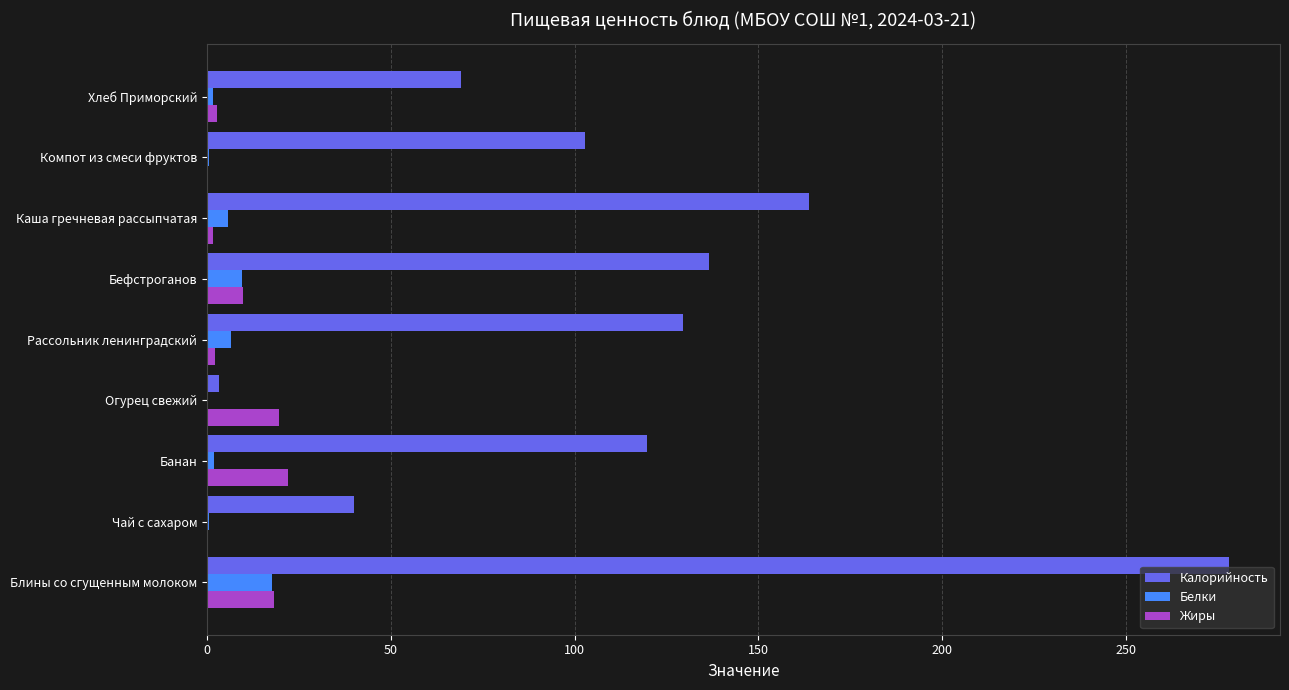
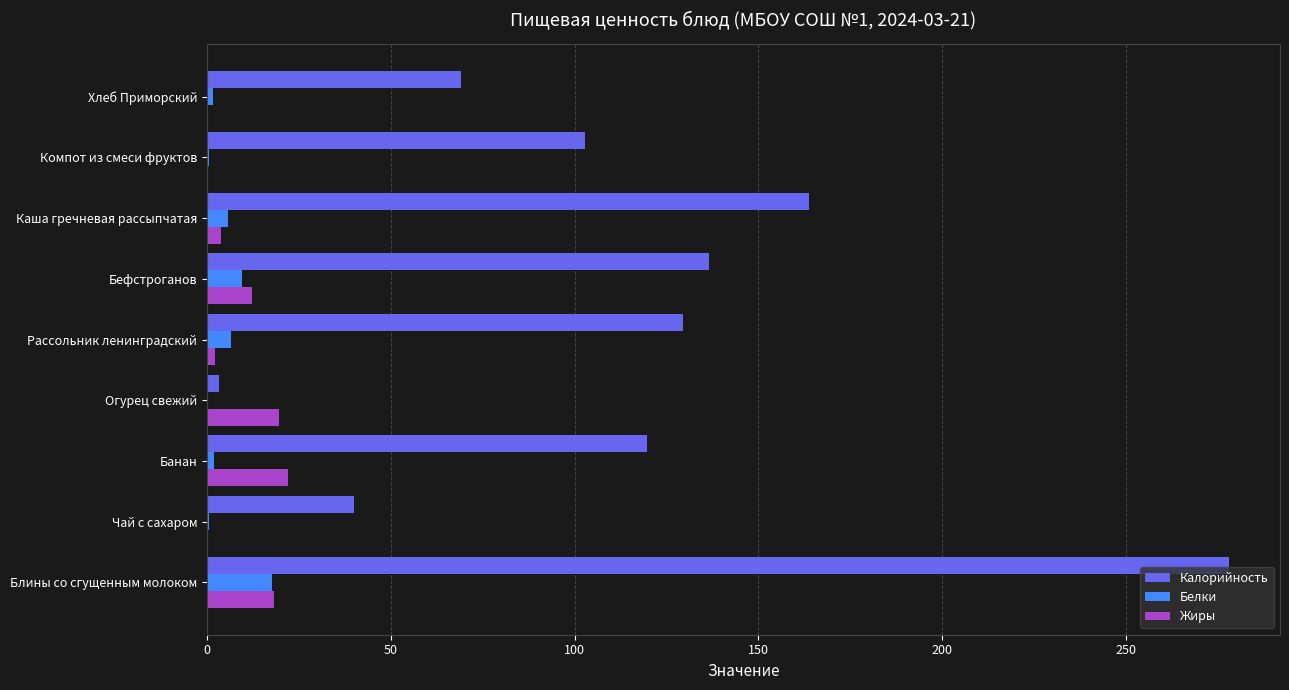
Жиры, Хлеб Приморский: 3 -> 0
Жиры, Каша гречневая рассыпчатая: 2 -> 4
Жиры, Бефстроганов: 10 -> 12
